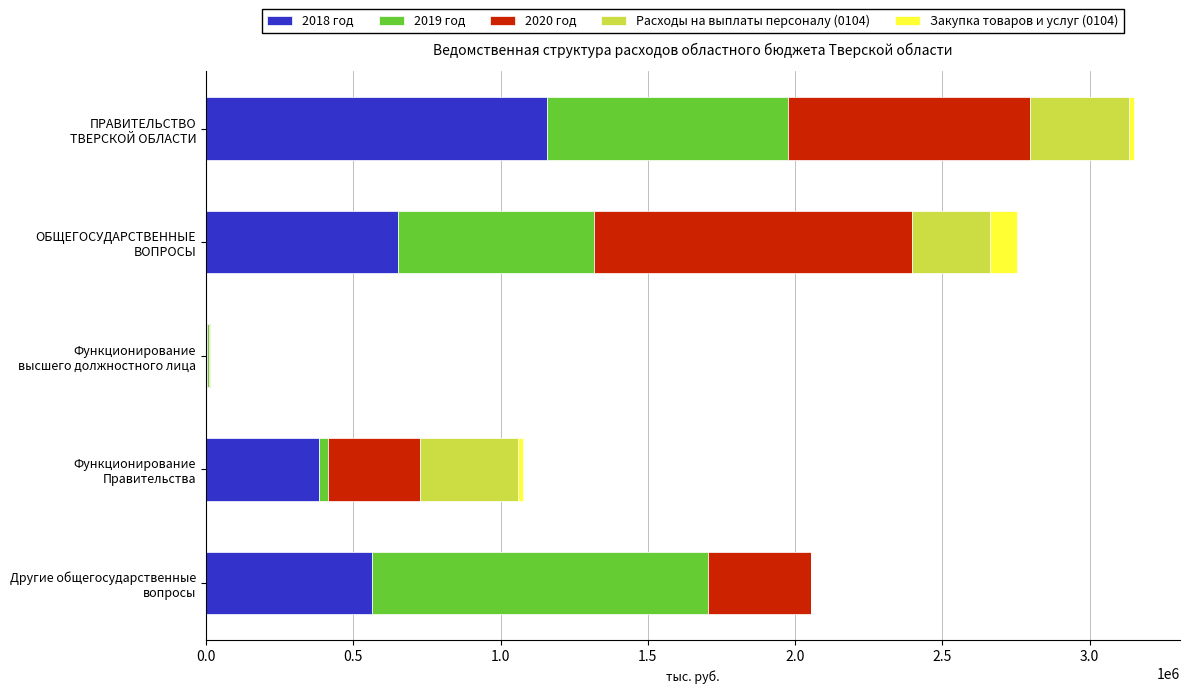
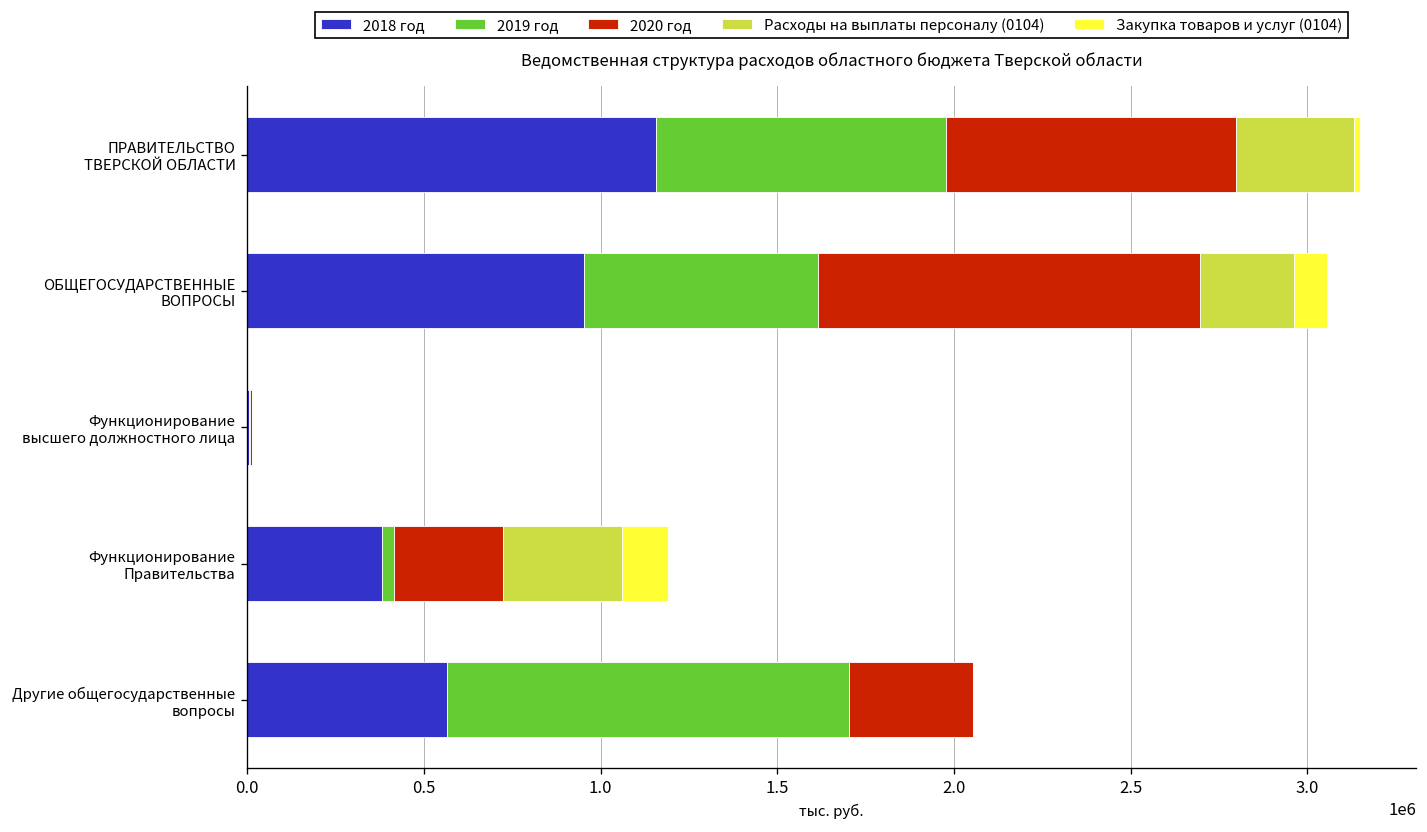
2018 год, ОБЩЕГОСУДАРСТВЕННЫЕ ВОПРОСЫ: 650000 -> 950000
Закупка товаров и услуг (0104), Функционирование Правительства: 20000 -> 130000
